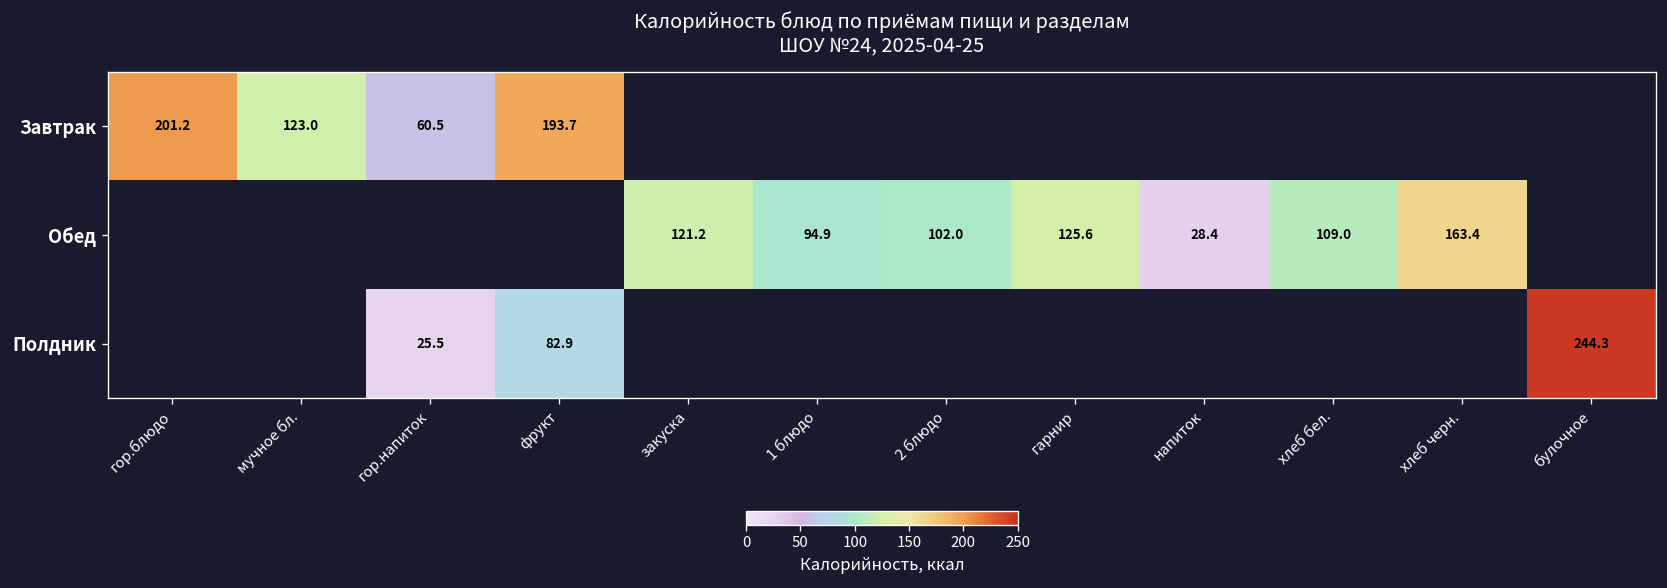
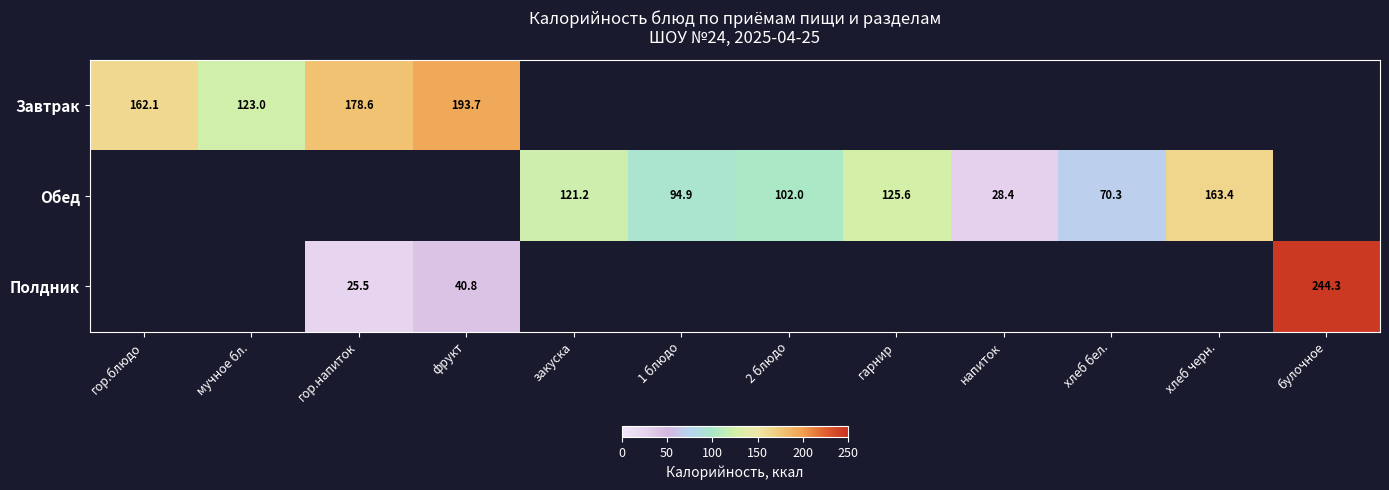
Завтрак, гор.блюдо: 201.2 -> 162.1
Завтрак, гор.напиток: 60.5 -> 178.6
Обед, хлеб бел.: 109.0 -> 70.3
Полдник, фрукт: 82.9 -> 40.8
